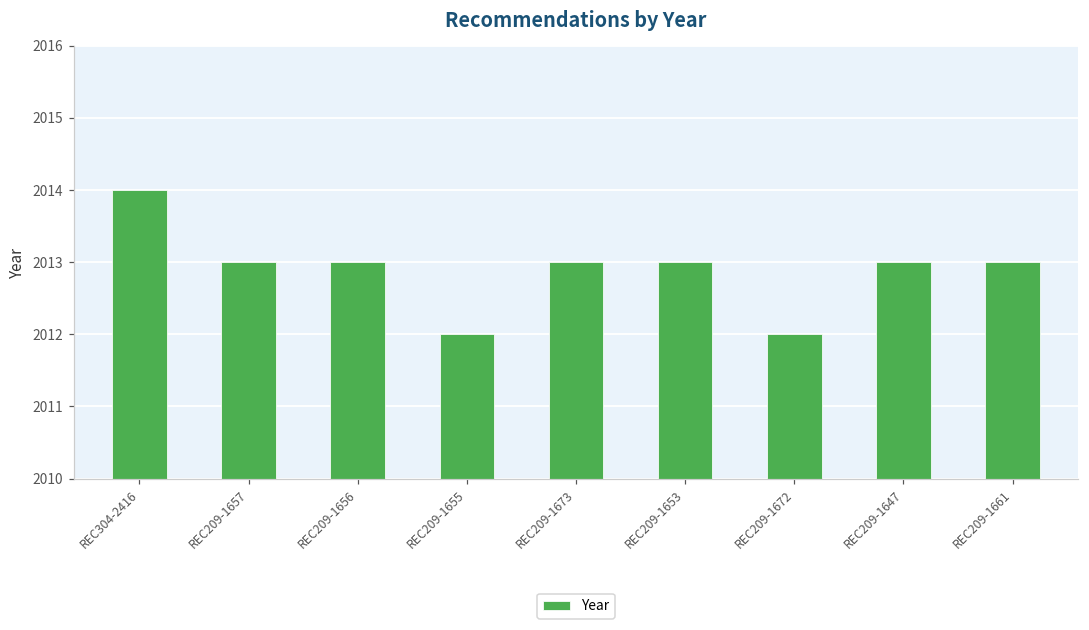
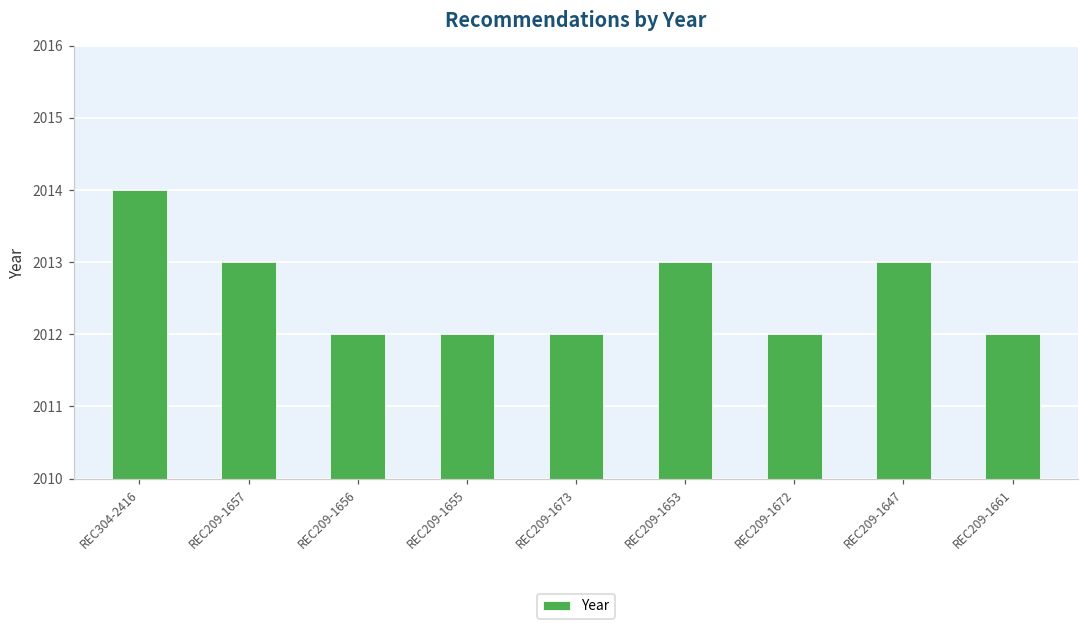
REC209-1656: 2013 -> 2012
REC209-1673: 2013 -> 2012
REC209-1661: 2013 -> 2012
